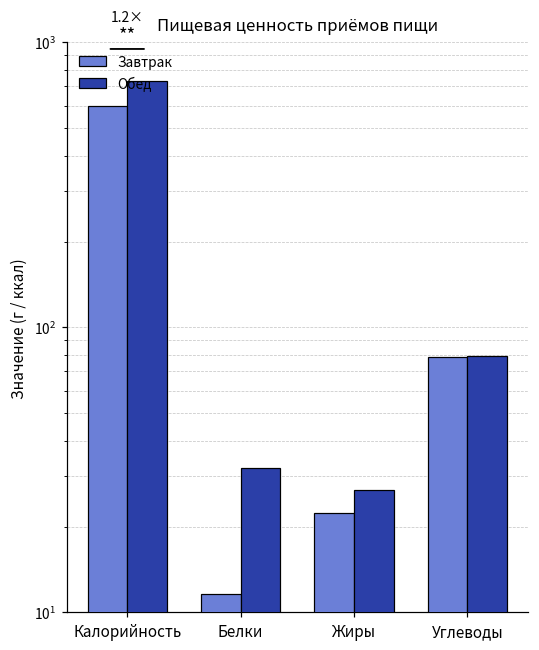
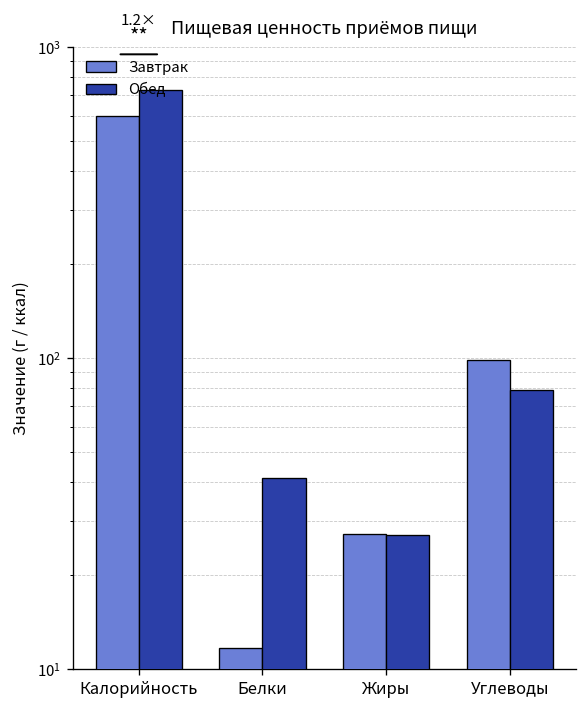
Обед, Белки: 32 -> 41
Завтрак, Жиры: 22 -> 27
Завтрак, Углеводы: 79 -> 99
